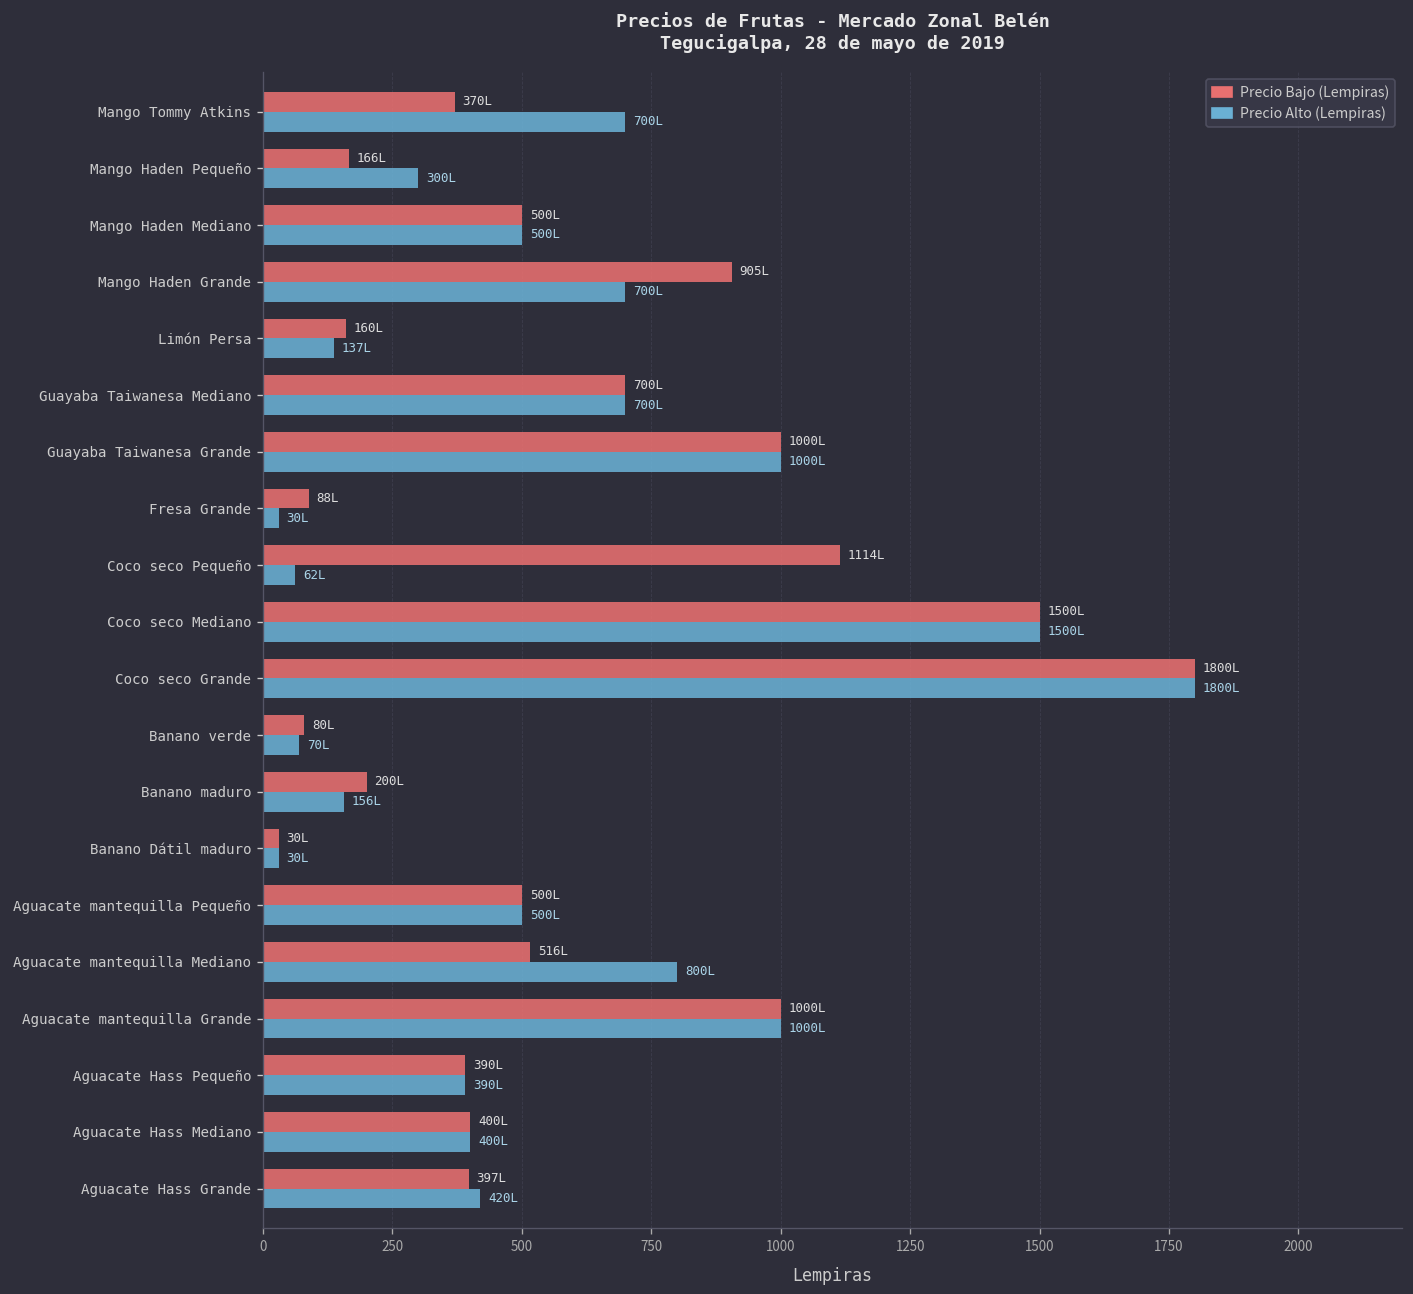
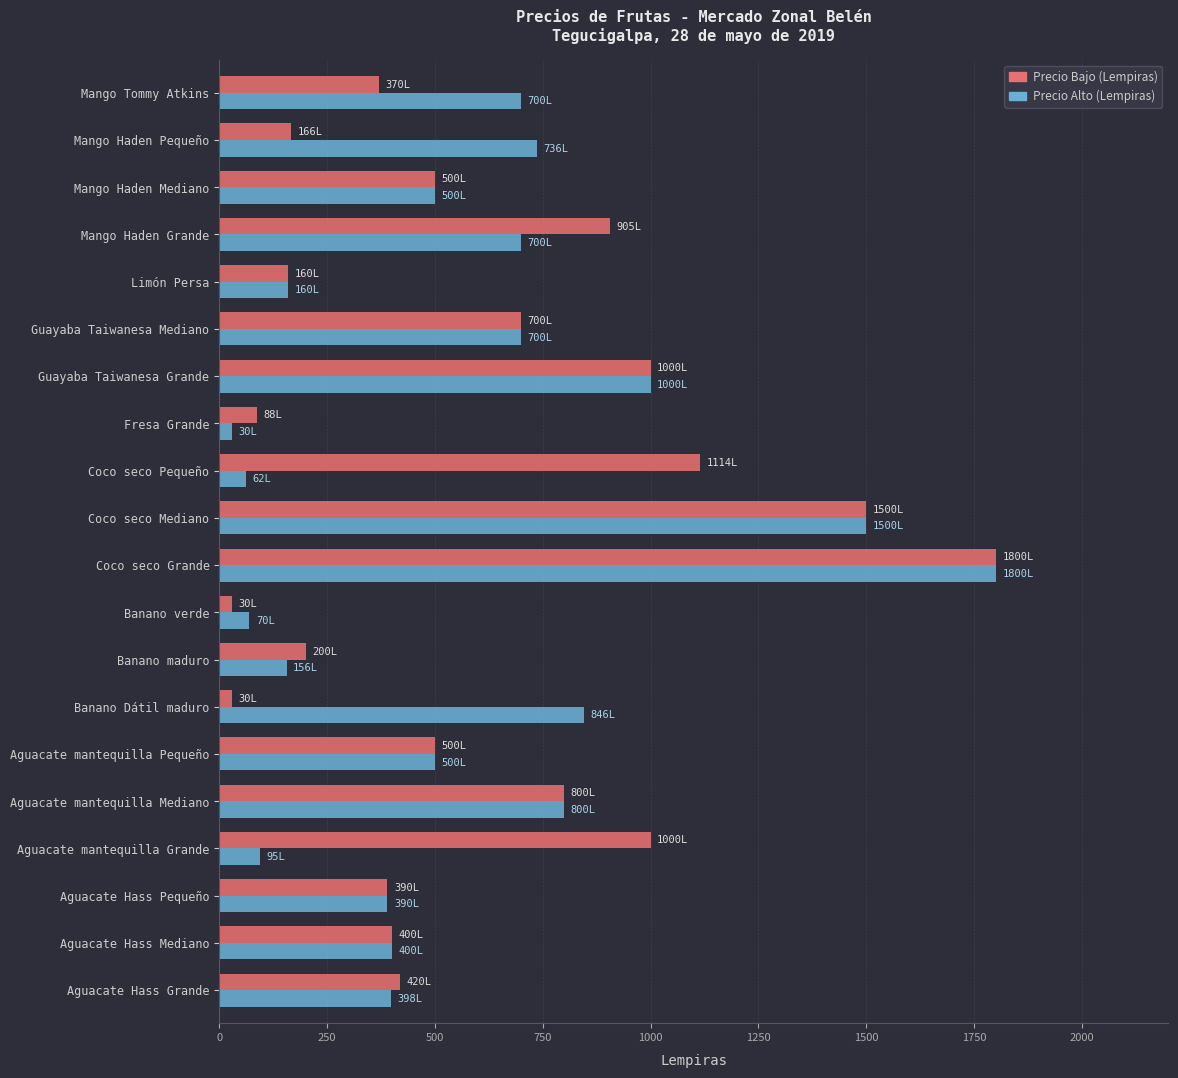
Precio Alto (Lempiras), Mango Haden Pequeño: 300L -> 736L
Precio Alto (Lempiras), Limón Persa: 137L -> 160L
Precio Bajo (Lempiras), Banano verde: 80L -> 30L
Precio Alto (Lempiras), Banano Dátil maduro: 30L -> 846L
Precio Bajo (Lempiras), Aguacate mantequilla Mediano: 516L -> 800L
Precio Alto (Lempiras), Aguacate mantequilla Grande: 1000L -> 95L
Precio Bajo (Lempiras), Aguacate Hass Grande: 397L -> 420L
Precio Alto (Lempiras), Aguacate Hass Grande: 420L -> 398L
